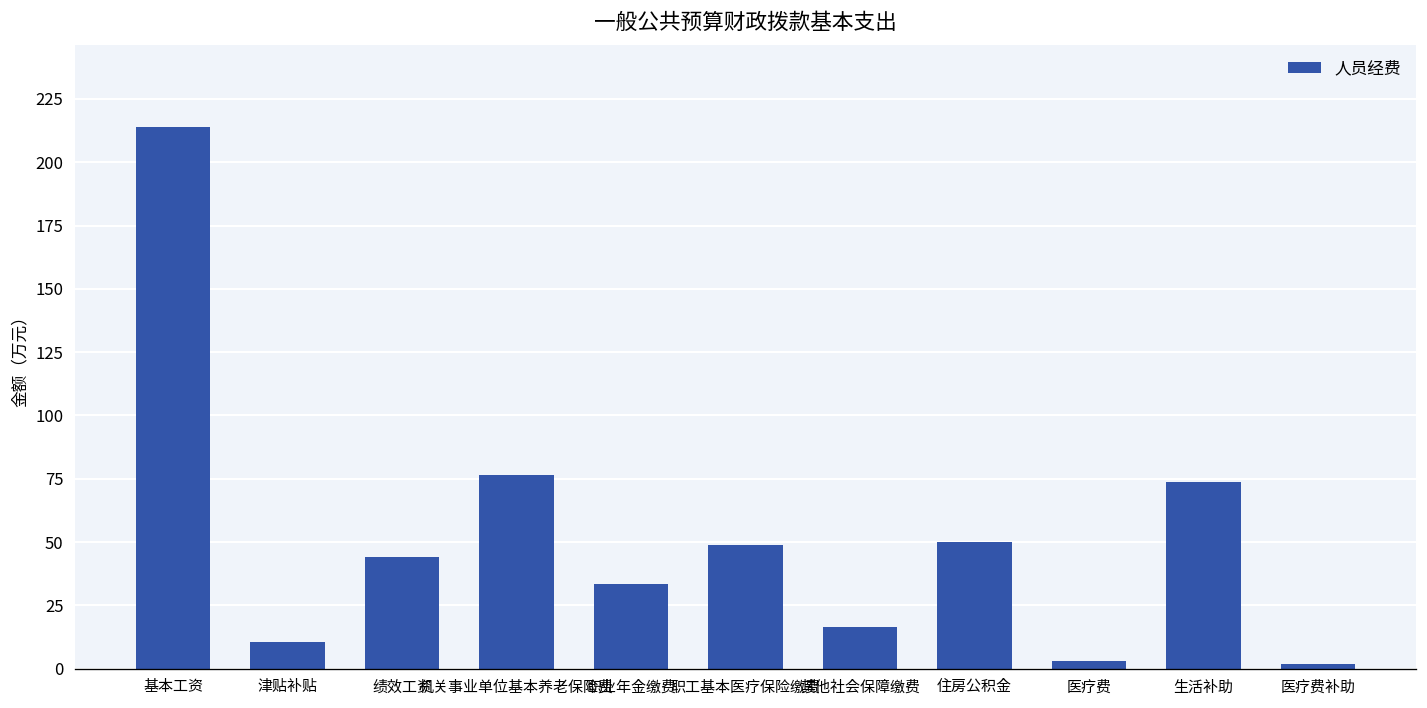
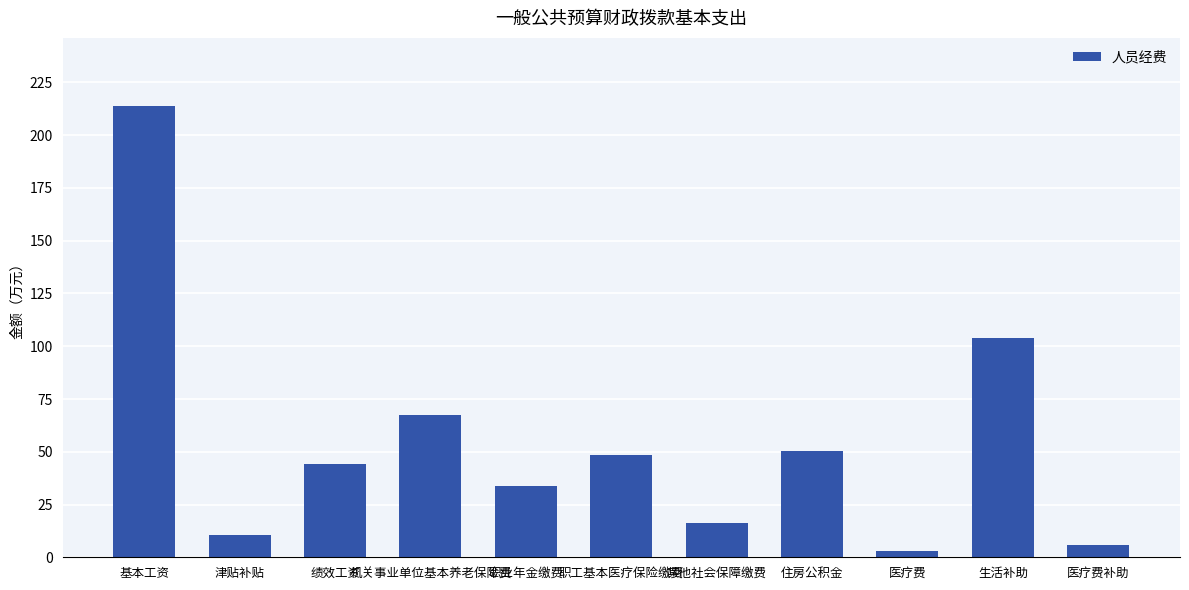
机关事业单位基本养老保险费: 77 -> 67
生活补助: 74 -> 104
医疗费补助: 2 -> 6
